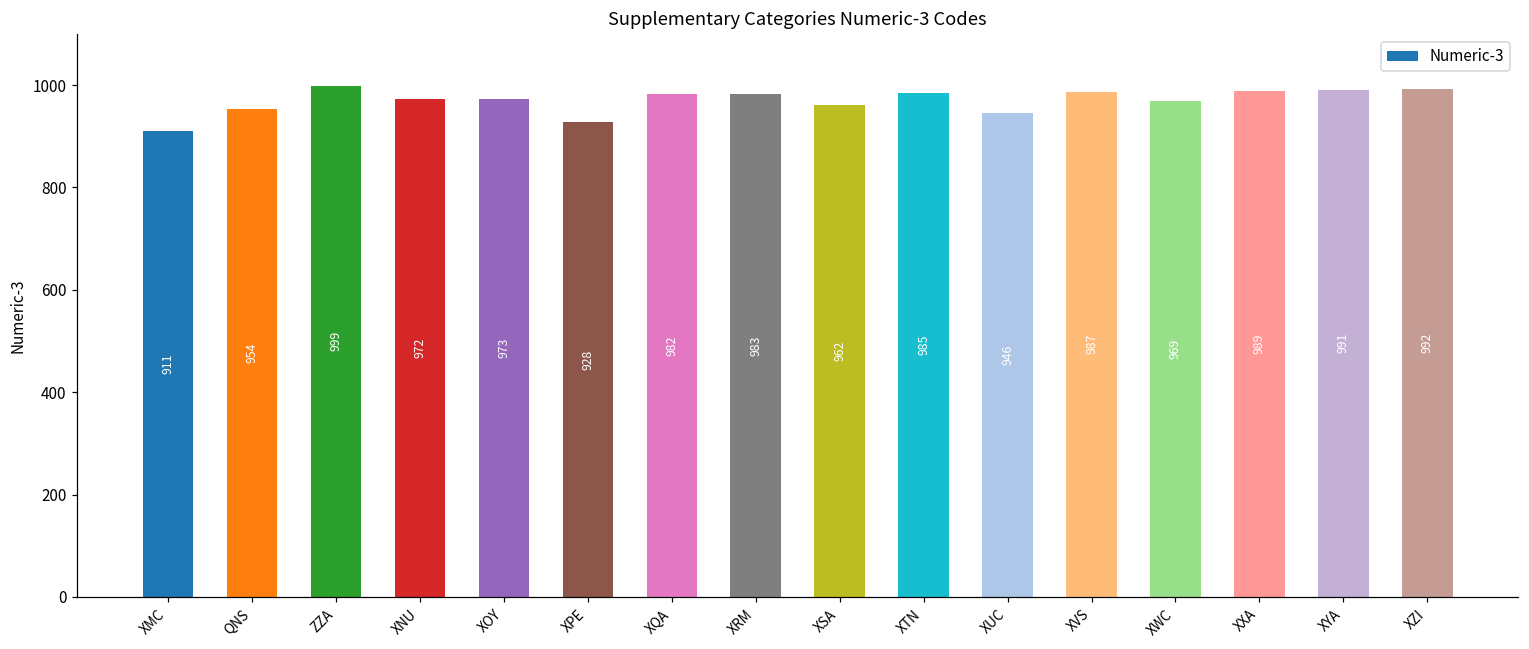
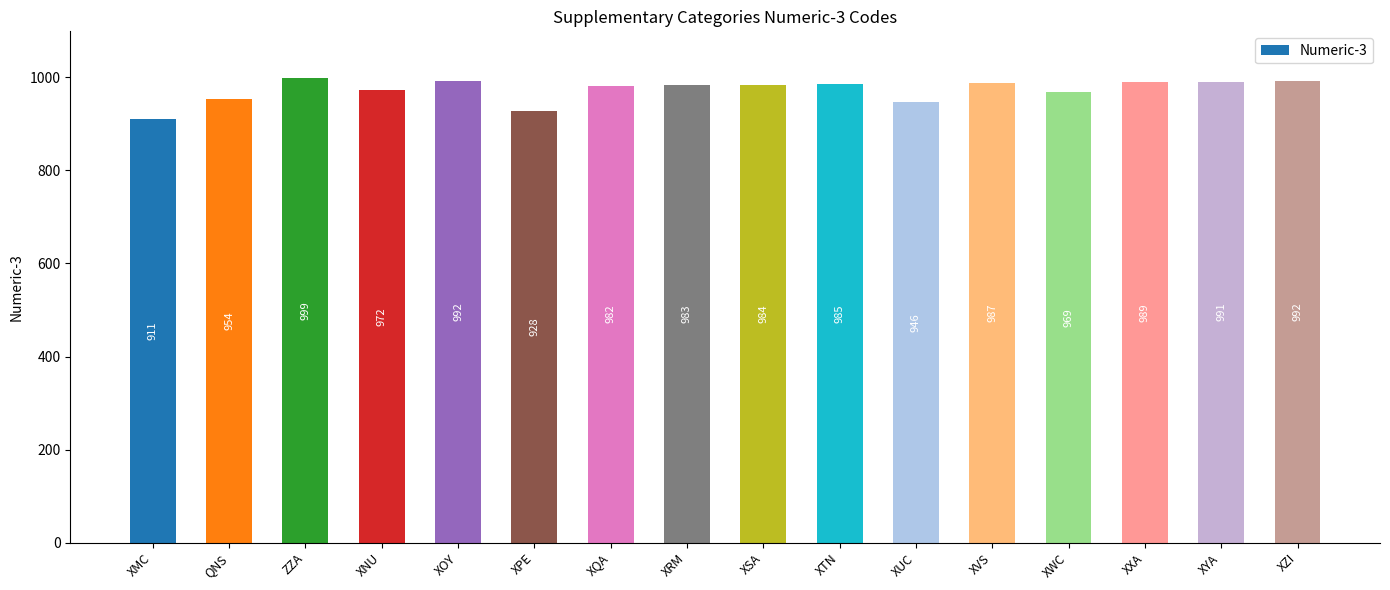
XOY: 973 -> 992
XSA: 962 -> 984
